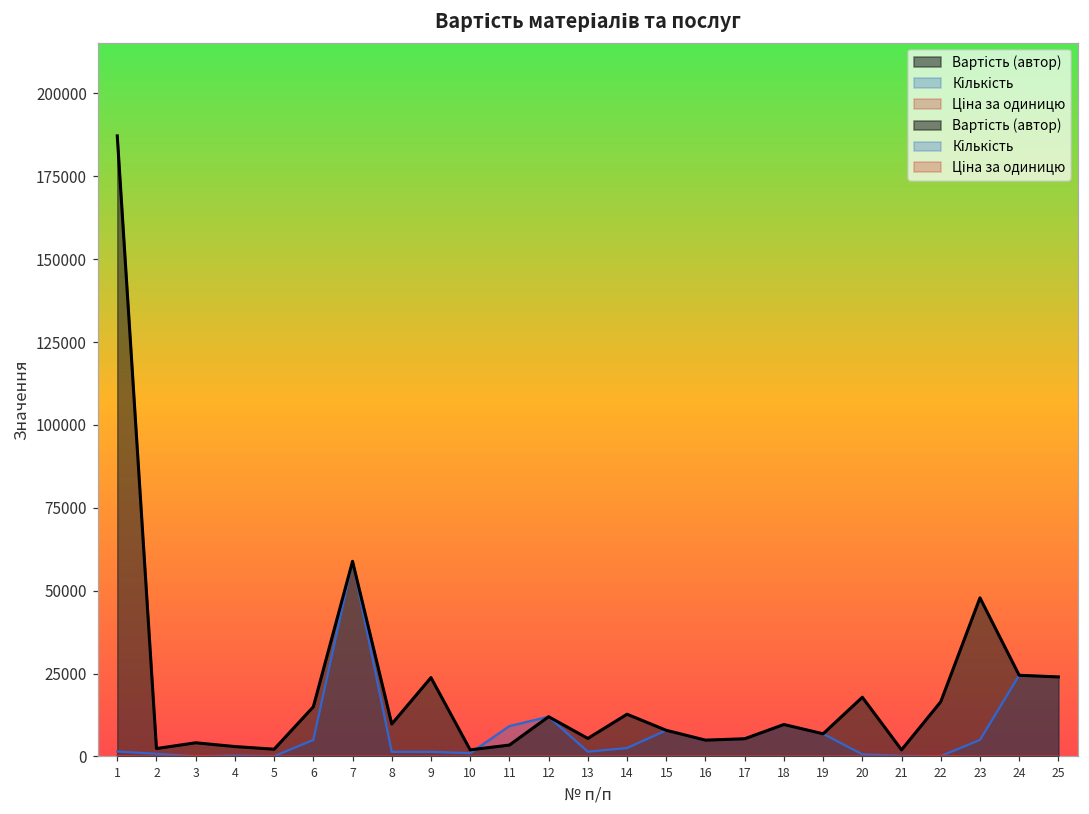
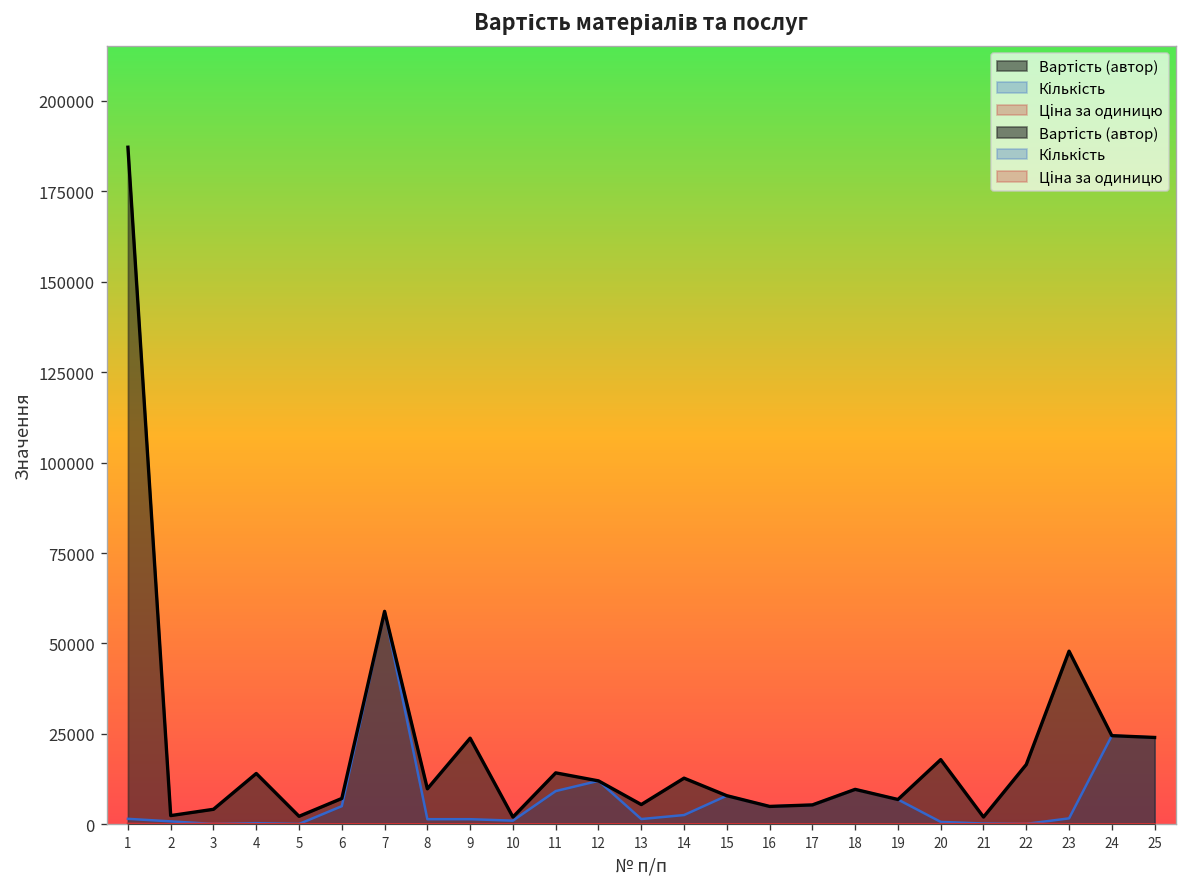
Вартість (автор), 4: 3000 -> 14000
Вартість (автор), 6: 15000 -> 7000
Вартість (автор), 11: 3000 -> 14000
Кількість, 23: 5000 -> 2000
